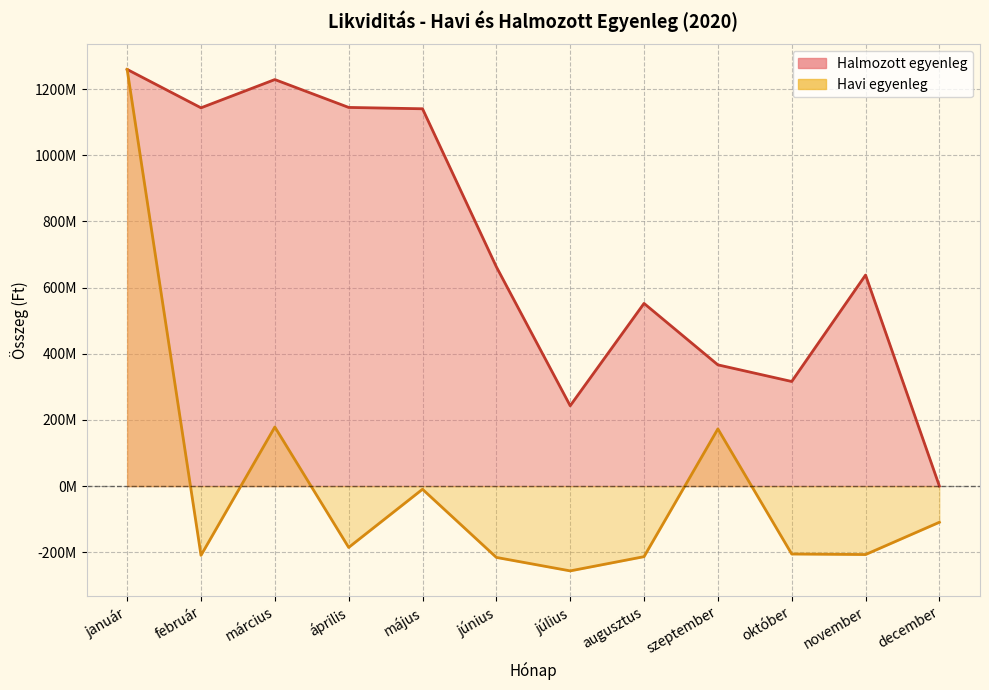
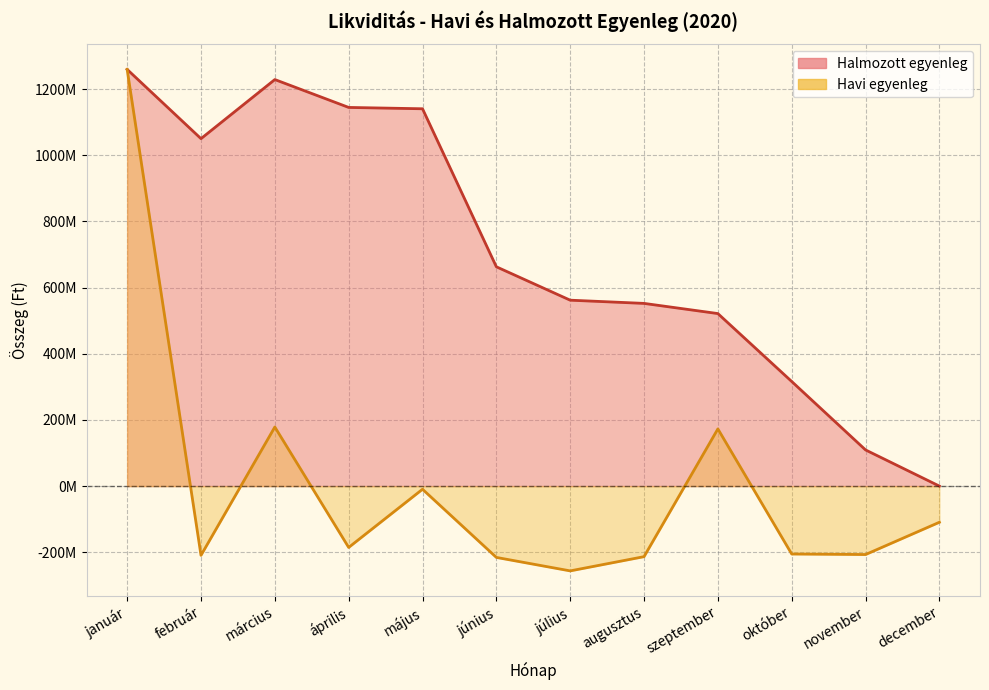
Halmozott egyenleg, február: 1140000000 -> 1050000000
Halmozott egyenleg, július: 240000000 -> 560000000
Halmozott egyenleg, szeptember: 370000000 -> 520000000
Halmozott egyenleg, november: 640000000 -> 110000000
